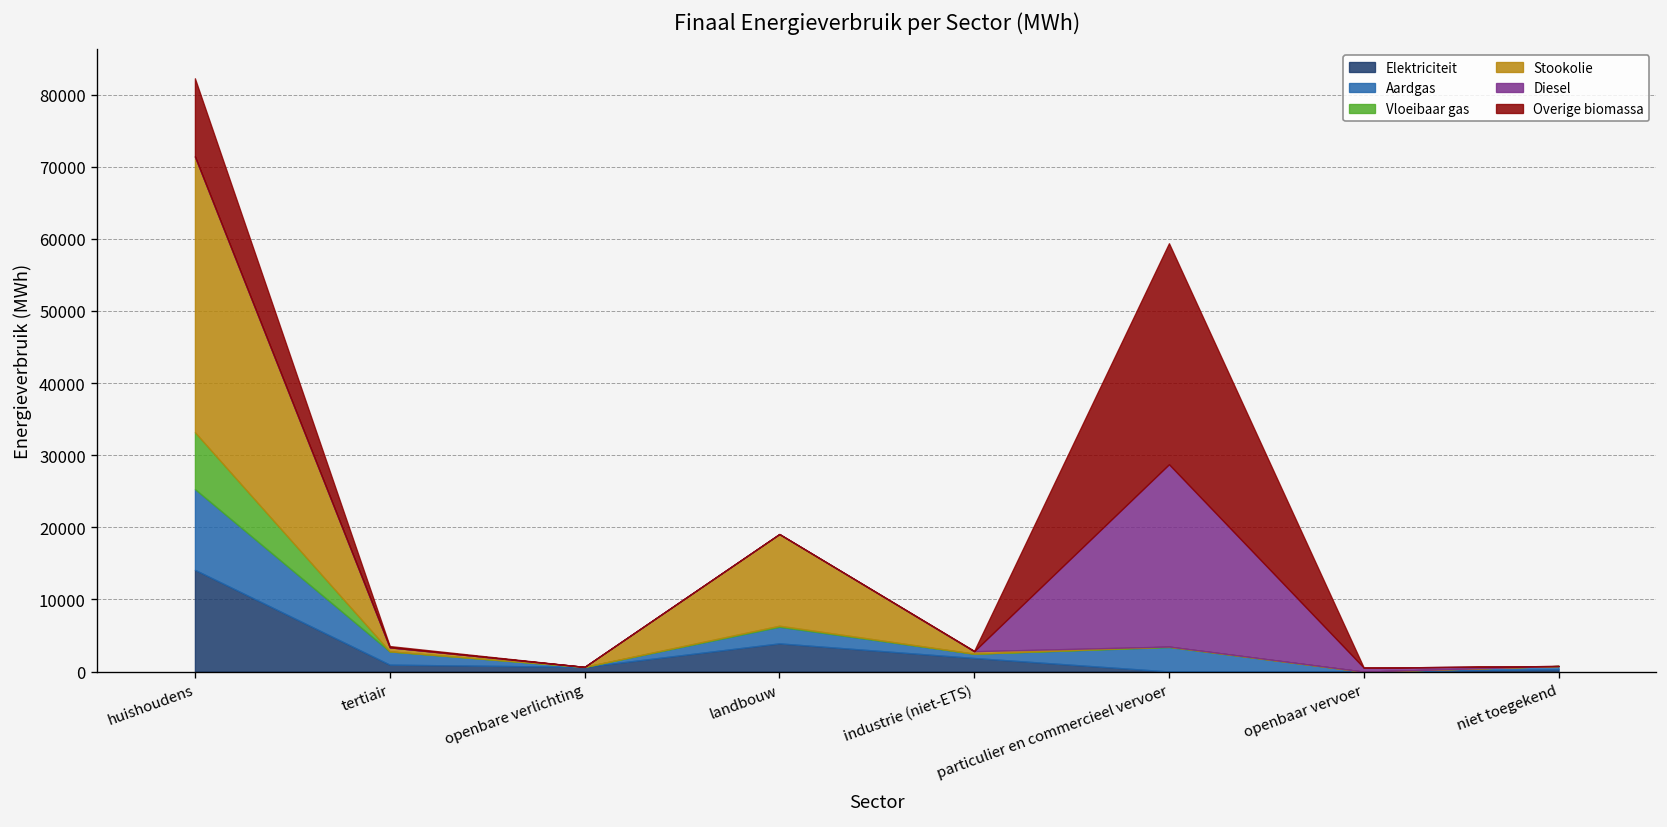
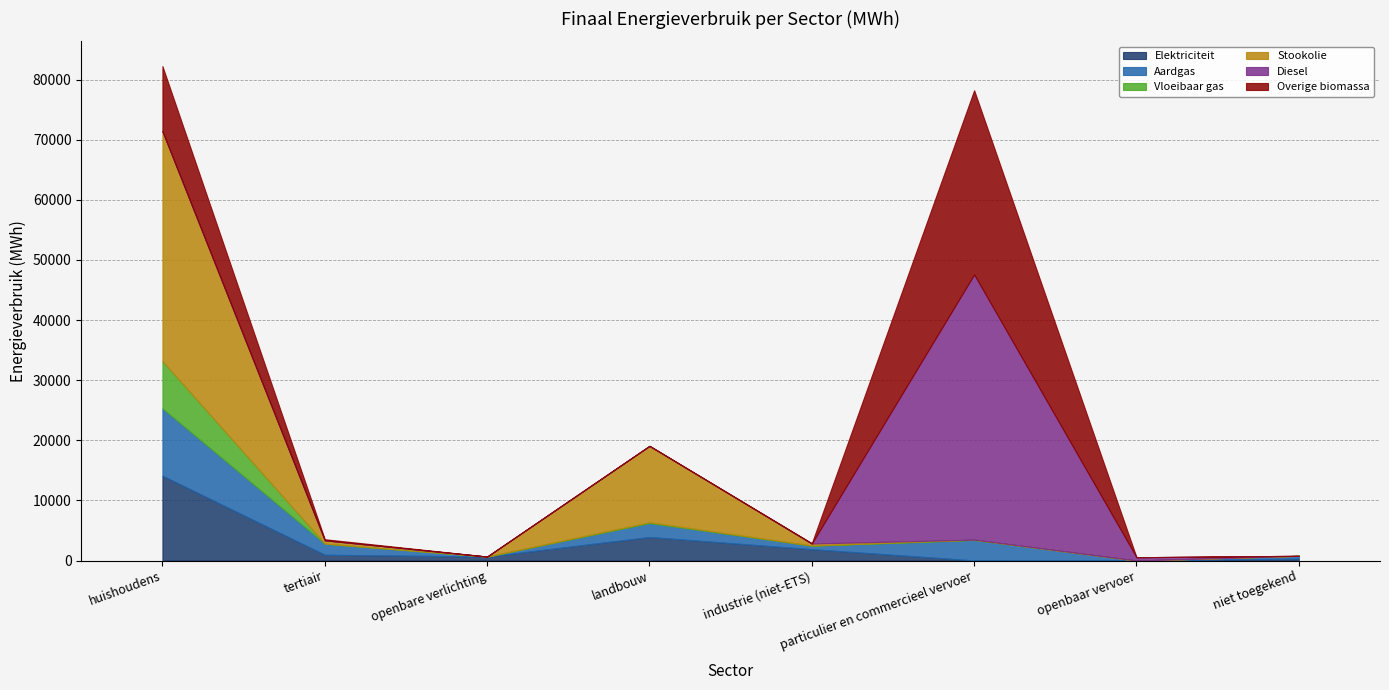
Diesel, particulier en commercieel vervoer: 25000 -> 44000
